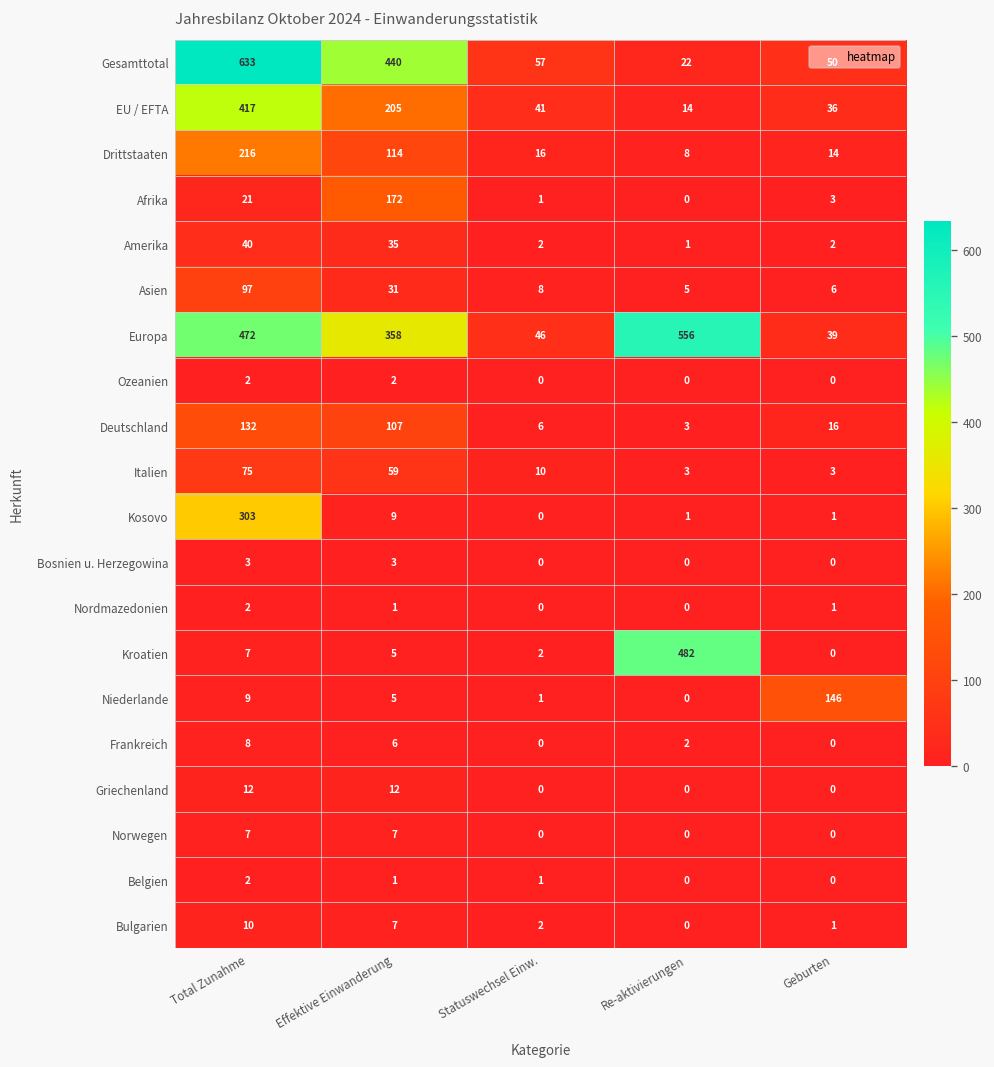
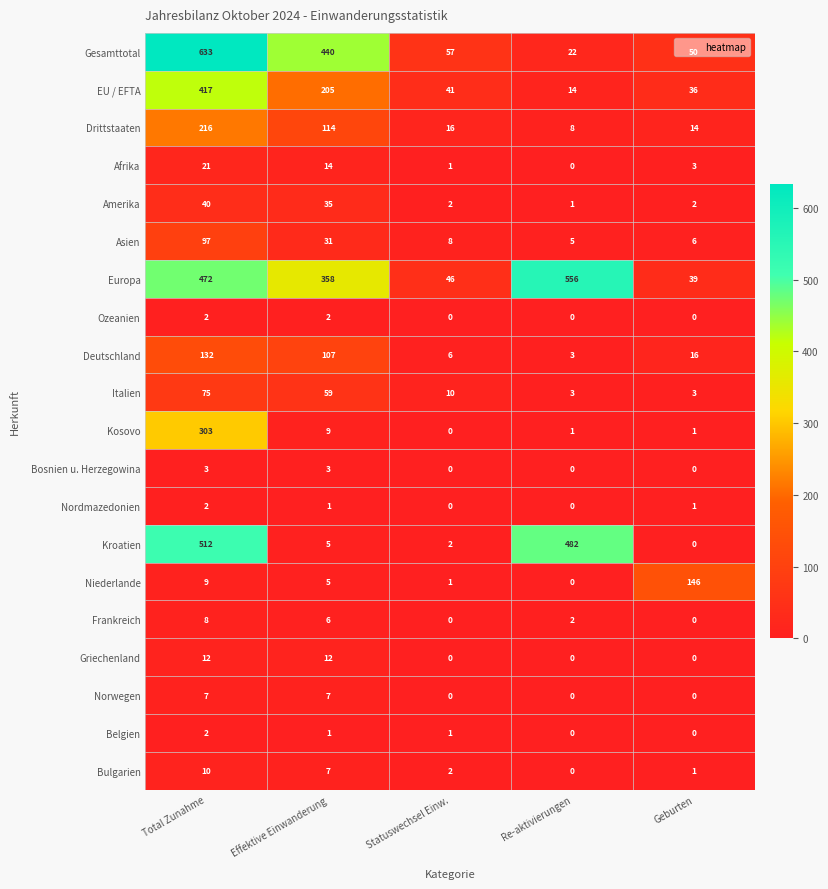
Afrika, Effektive Einwanderung: 172 -> 14
Kroatien, Total Zunahme: 7 -> 512
